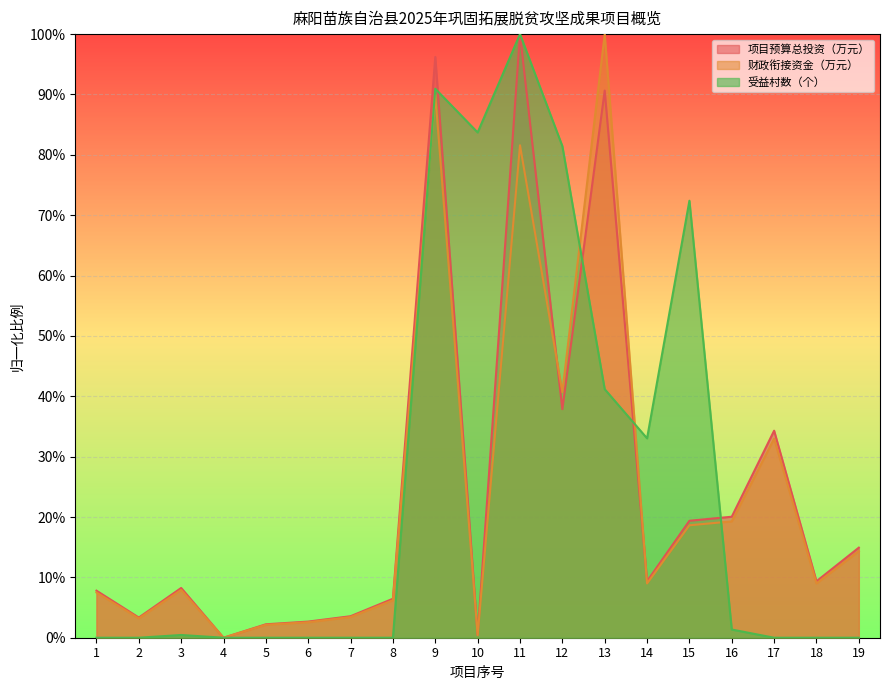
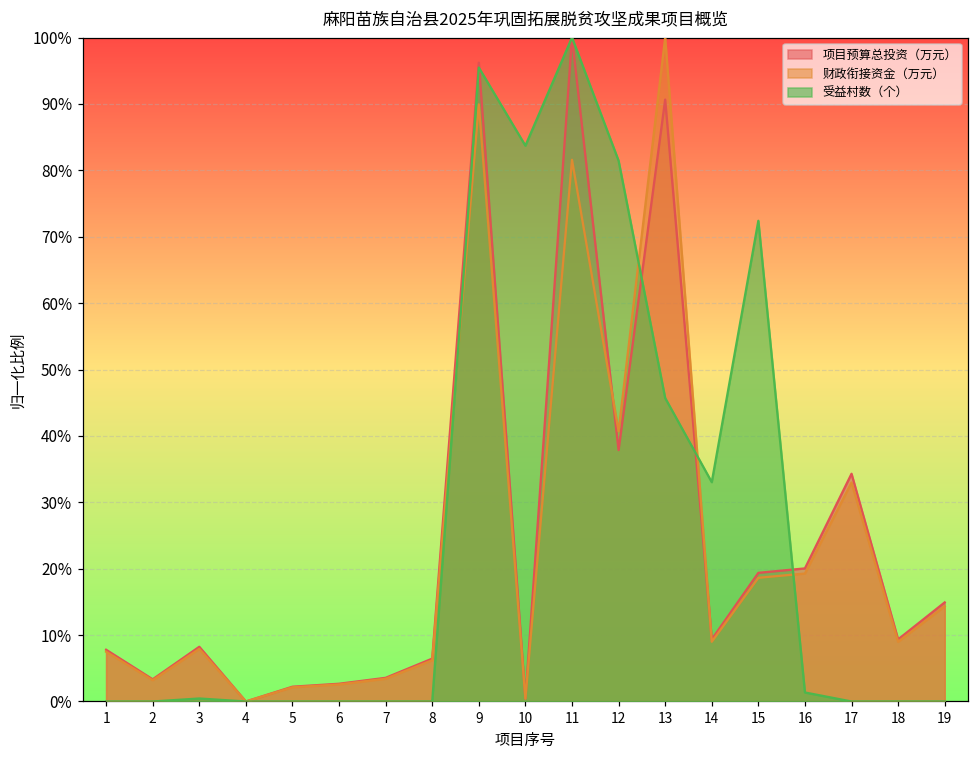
受益村数（个）, 9: 91% -> 95%
受益村数（个）, 13: 41% -> 46%
